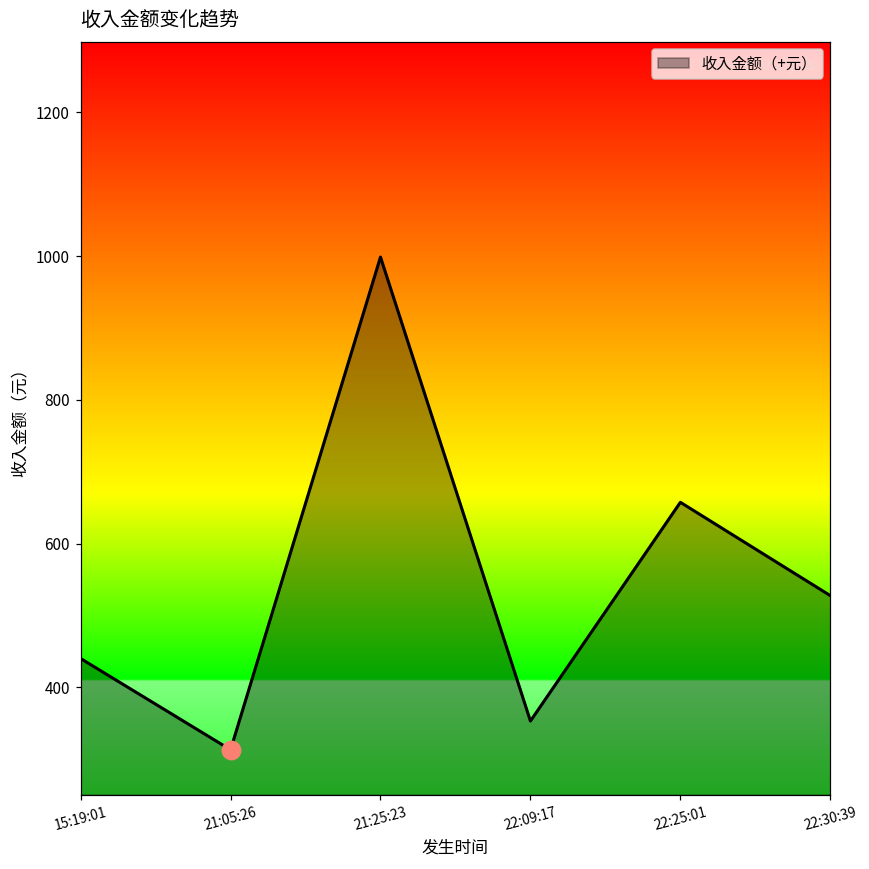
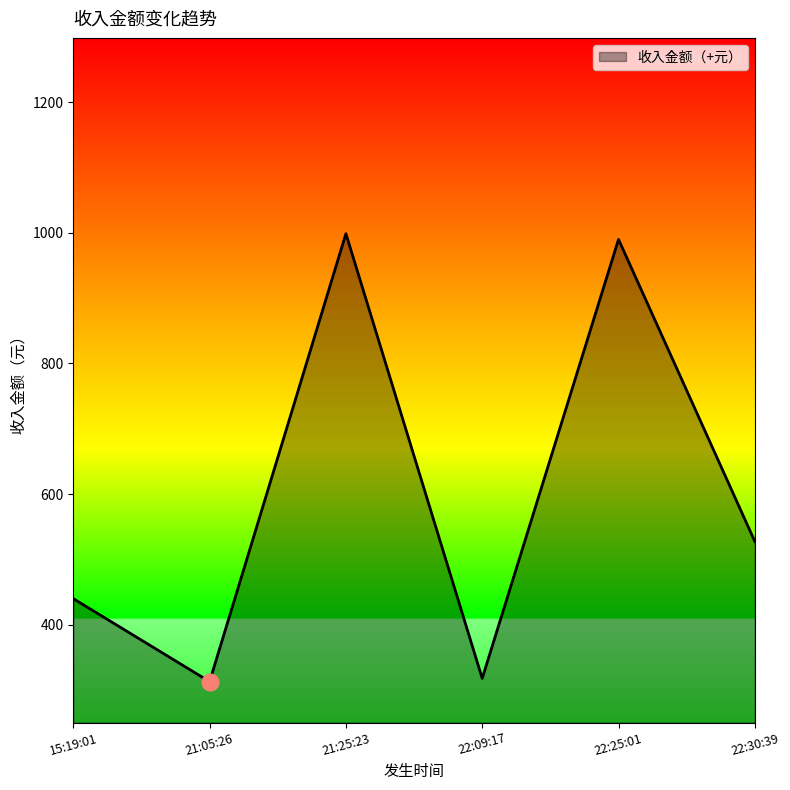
收入金额（+元）, 22:09:17: 350 -> 320
收入金额（+元）, 22:25:01: 660 -> 990
